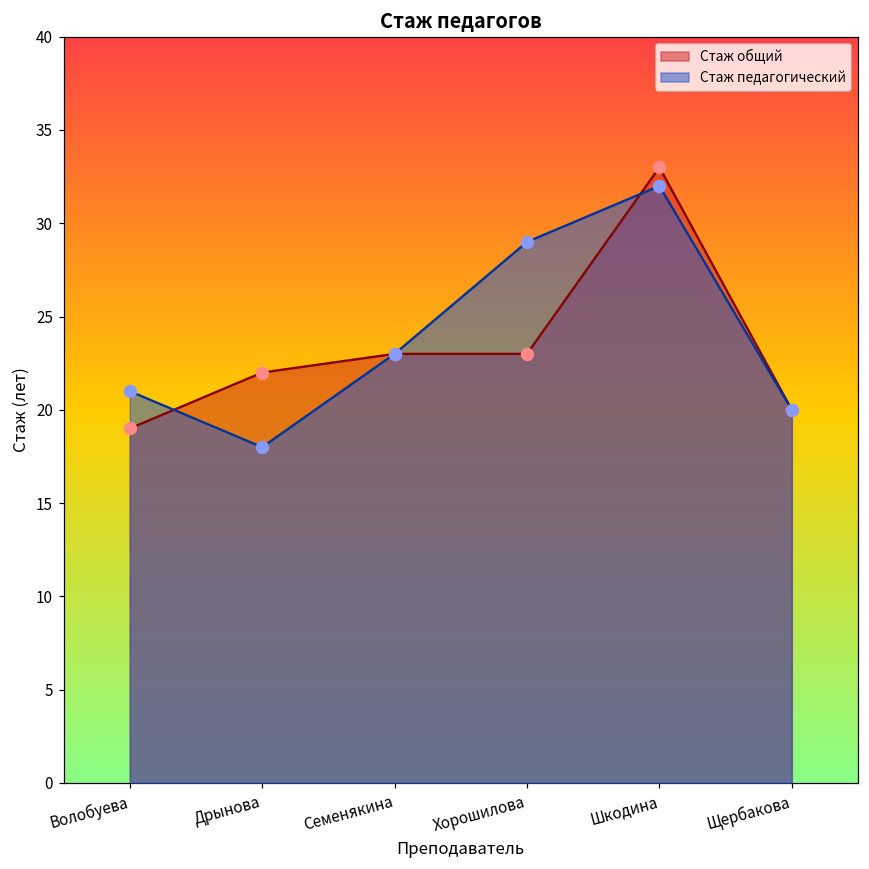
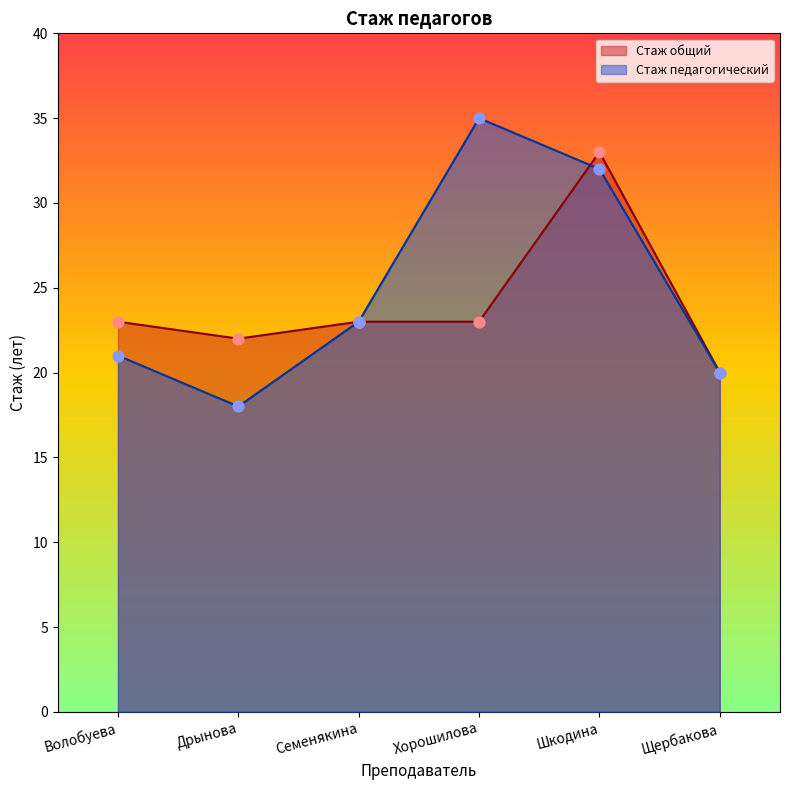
Стаж общий, Волобуева: 19 -> 23
Стаж педагогический, Хорошилова: 29 -> 35
